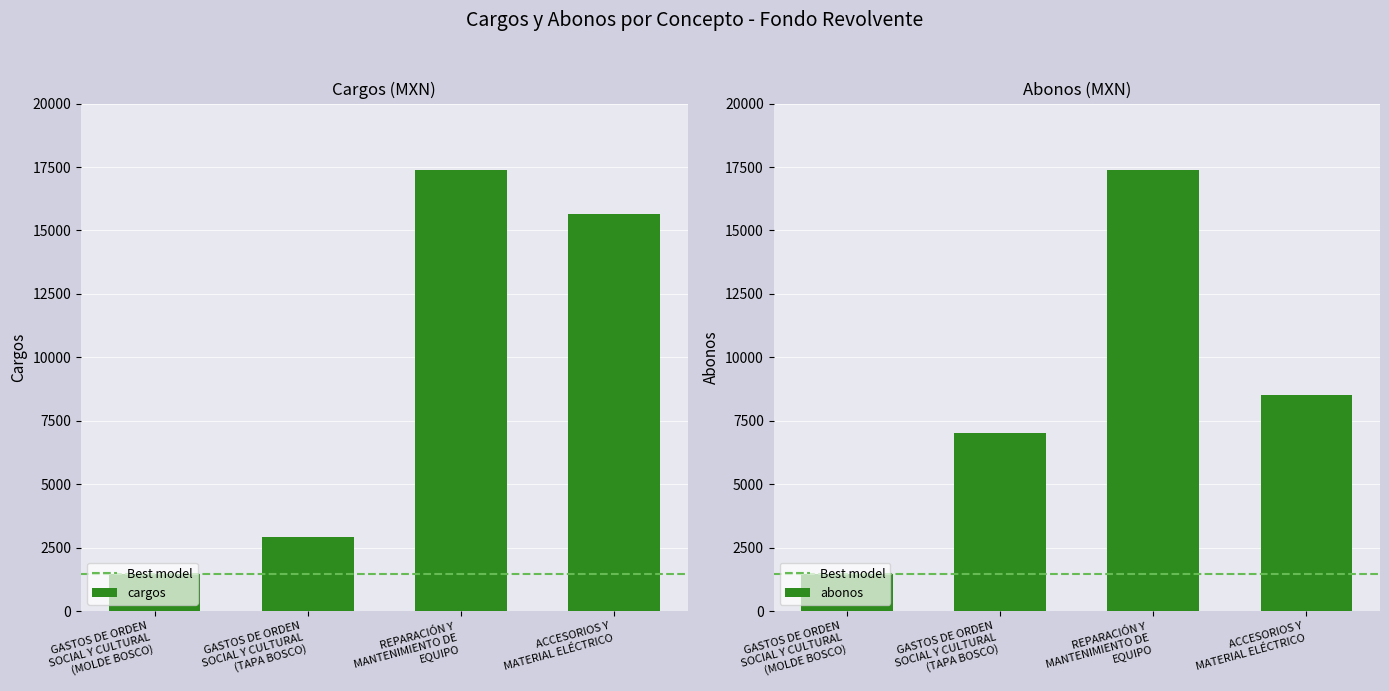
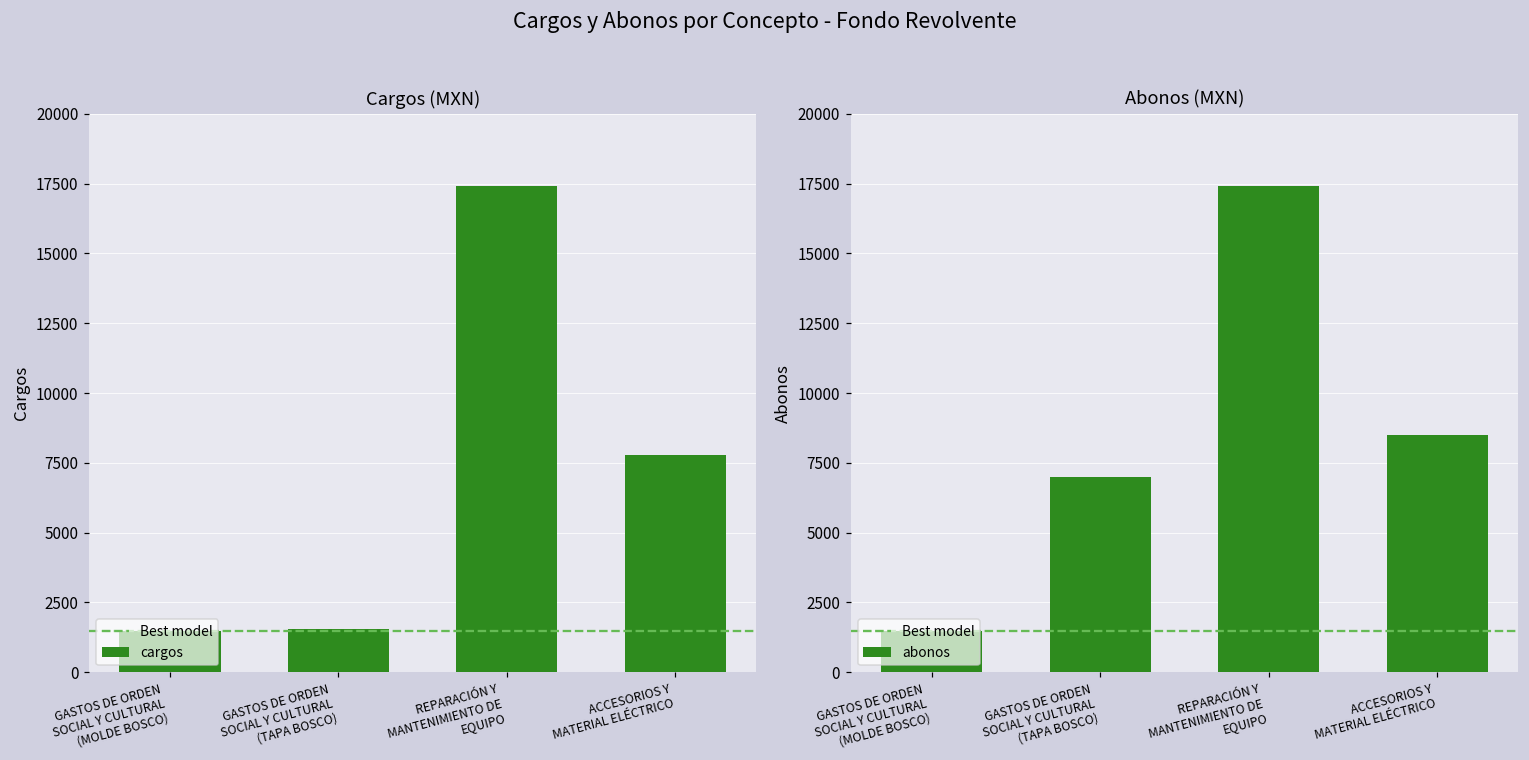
Cargos (MXN), GASTOS DE ORDEN SOCIAL Y CULTURAL (TAPA BOSCO): 2900 -> 1500
Cargos (MXN), ACCESORIOS Y MATERIAL ELÉCTRICO: 15600 -> 7800
